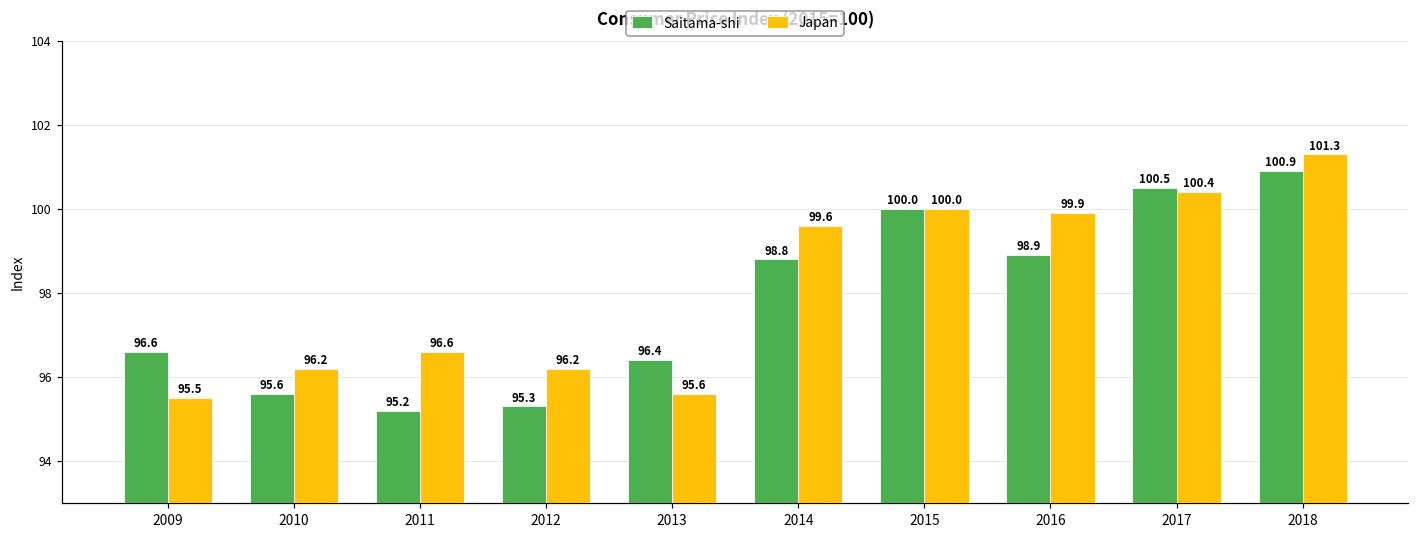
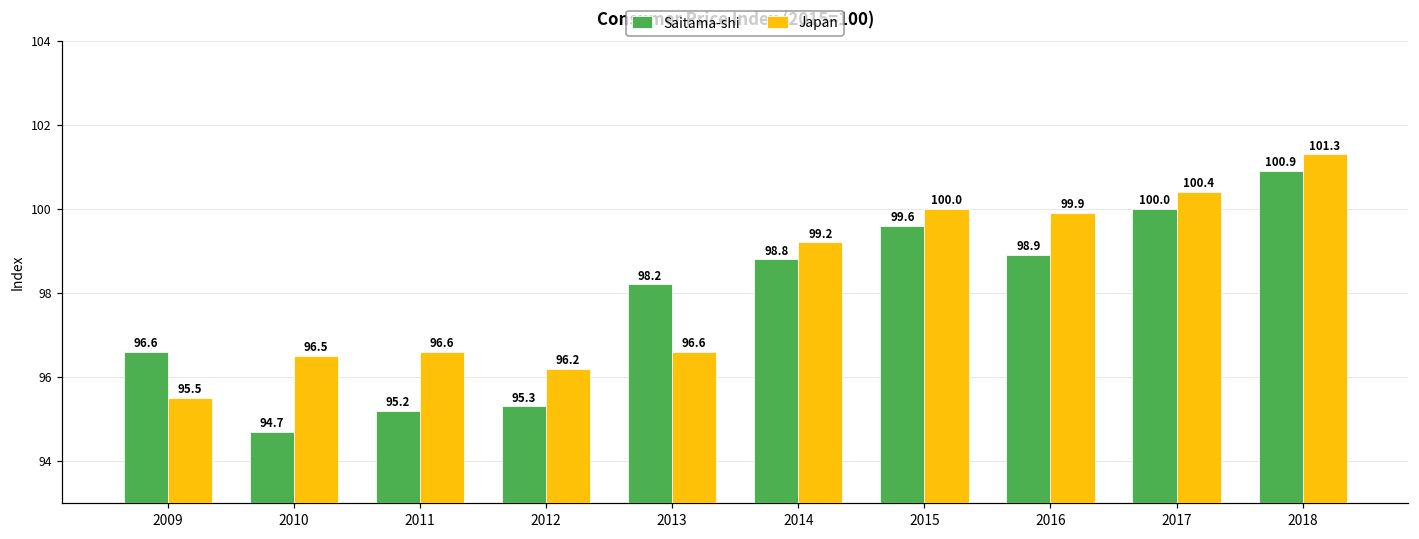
Saitama-shi, 2010: 95.6 -> 94.7
Japan, 2010: 96.2 -> 96.5
Saitama-shi, 2013: 96.4 -> 98.2
Japan, 2013: 95.6 -> 96.6
Japan, 2014: 99.6 -> 99.2
Saitama-shi, 2015: 100.0 -> 99.6
Saitama-shi, 2017: 100.5 -> 100.0
